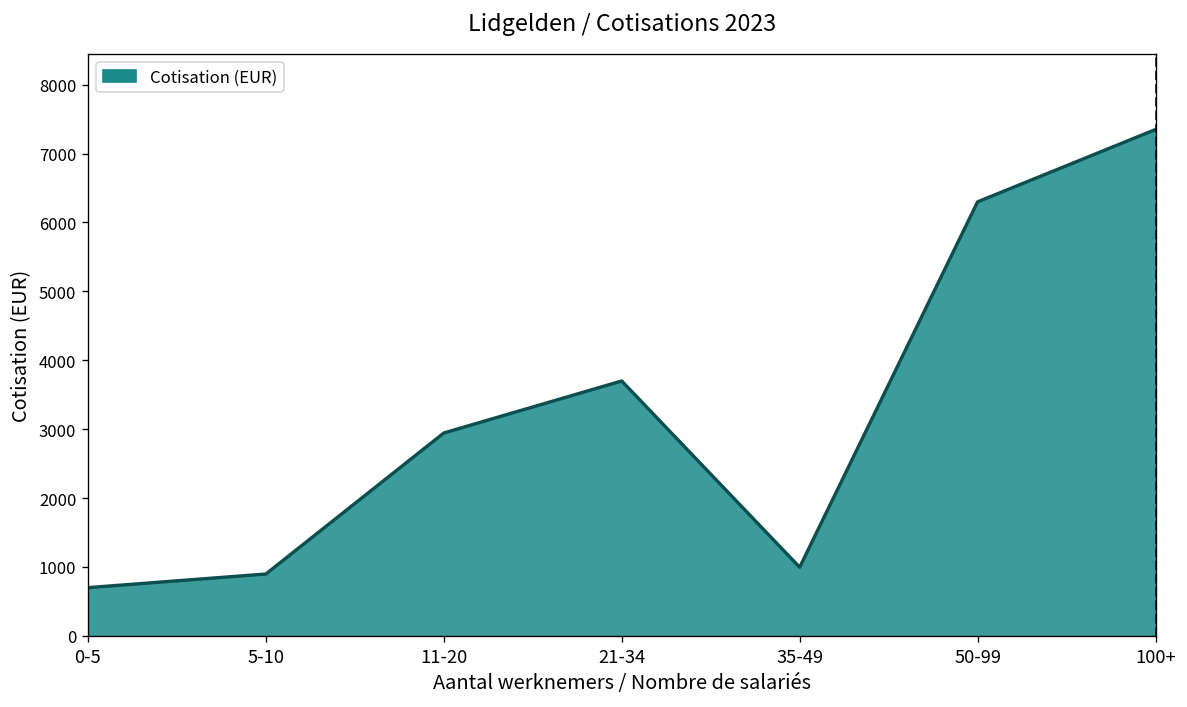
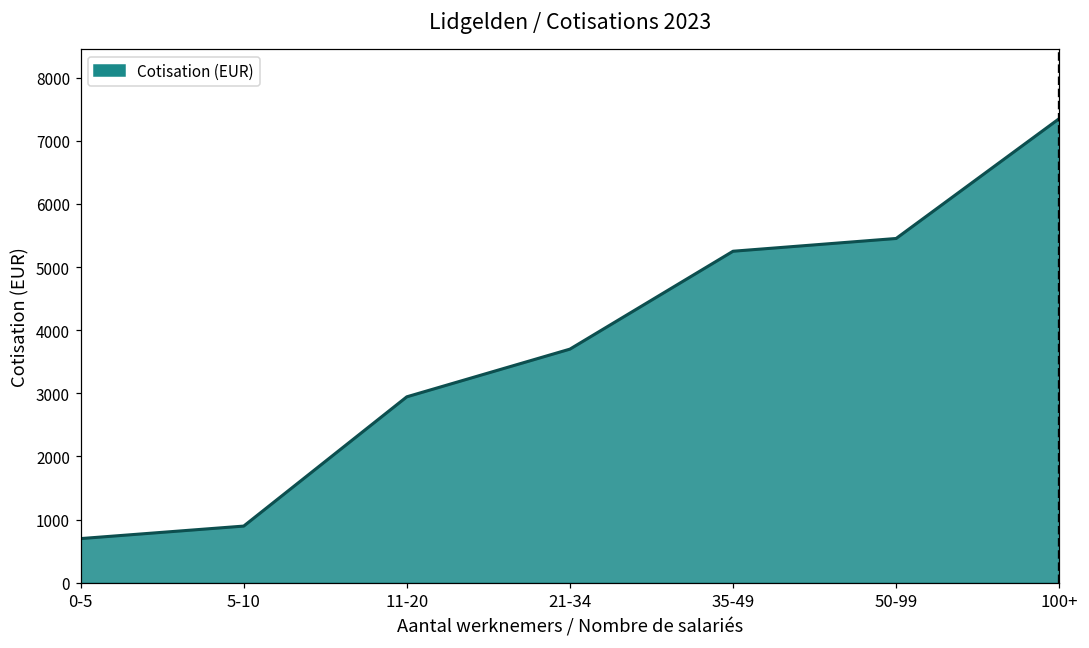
35-49: 1000 -> 5300
50-99: 6300 -> 5500
